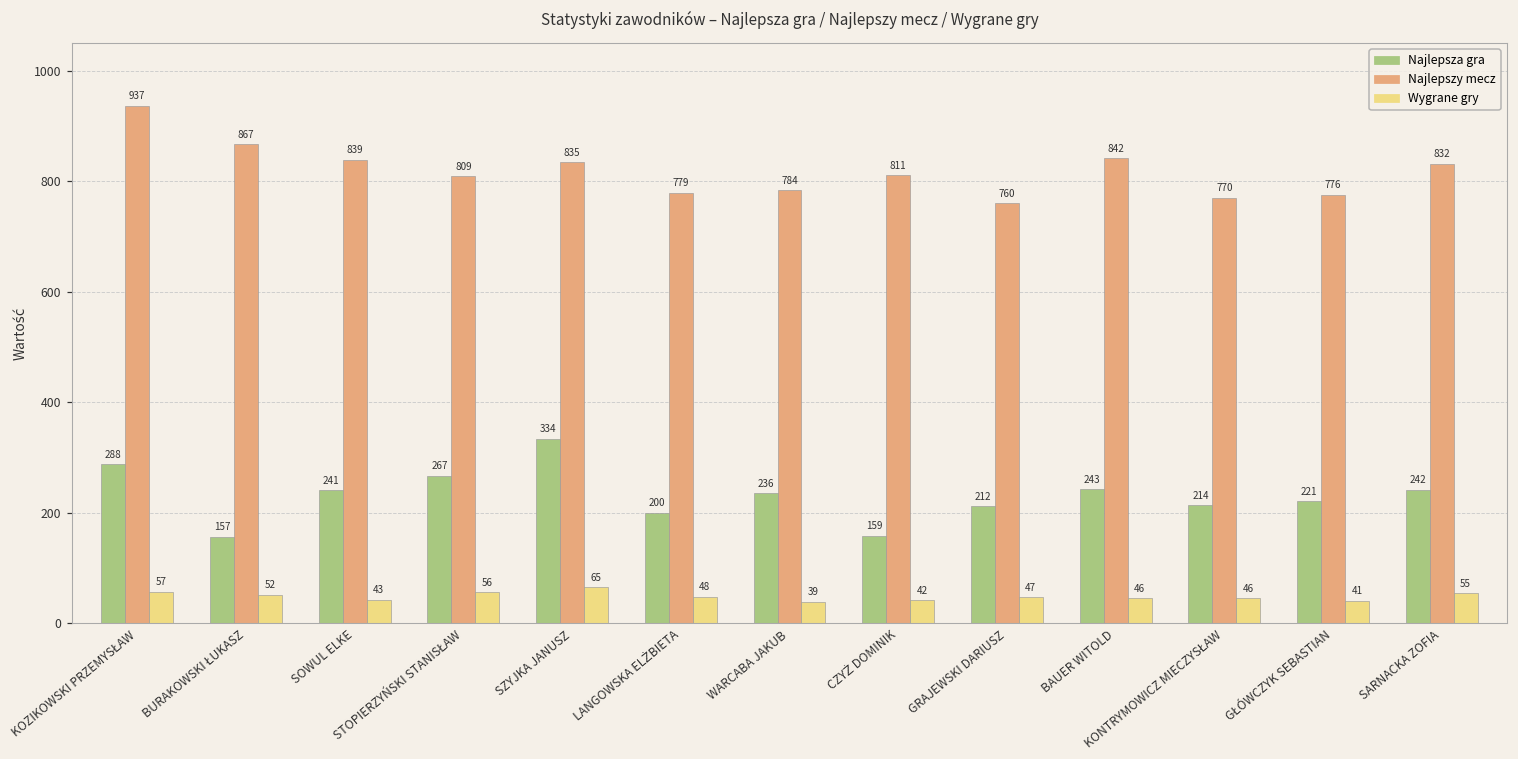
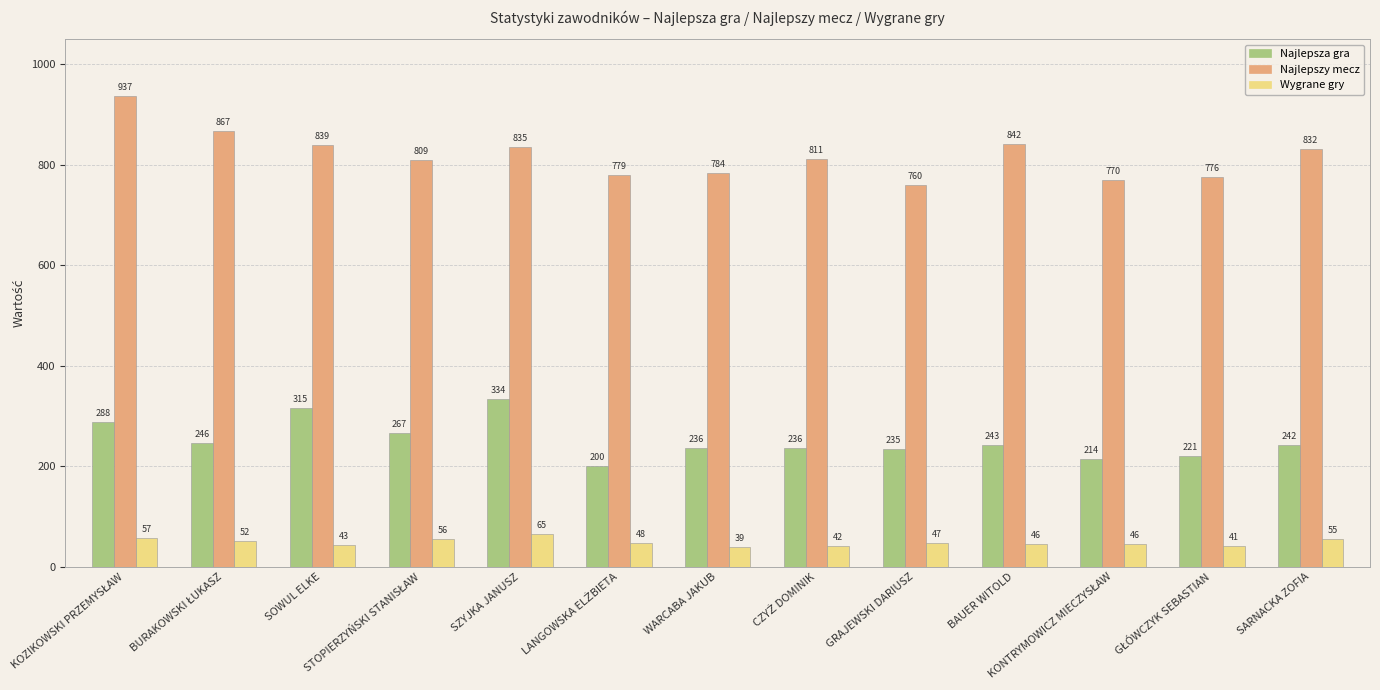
Najlepsza gra, BURAKOWSKI ŁUKASZ: 157 -> 246
Najlepsza gra, SOWUL ELKE: 241 -> 315
Najlepsza gra, CZYŻ DOMINIK: 159 -> 236
Najlepsza gra, GRAJEWSKI DARIUSZ: 212 -> 235
